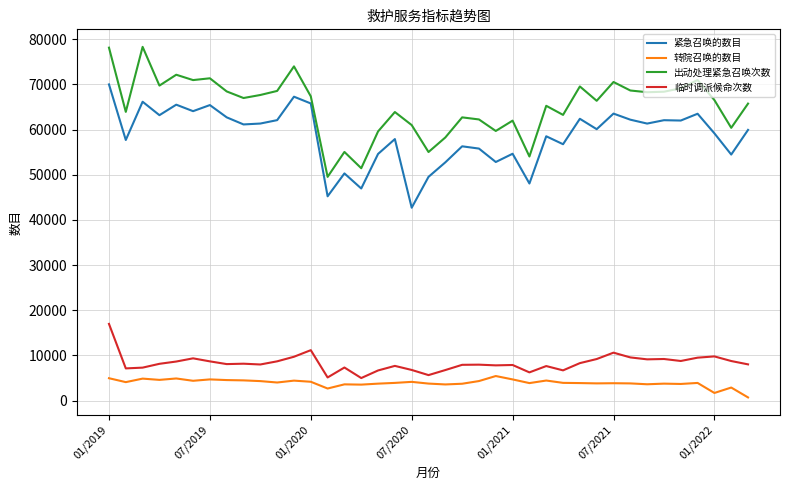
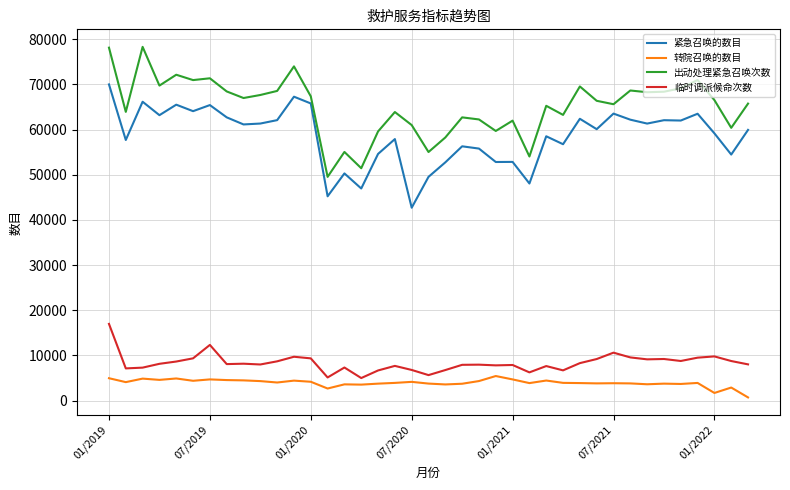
临时调派候命次数, 07/2019: 9000 -> 12000
临时调派候命次数, 01/2020: 11000 -> 9000
紧急召唤的数目, 01/2021: 55000 -> 53000
出动处理紧急召唤次数, 07/2021: 71000 -> 66000
